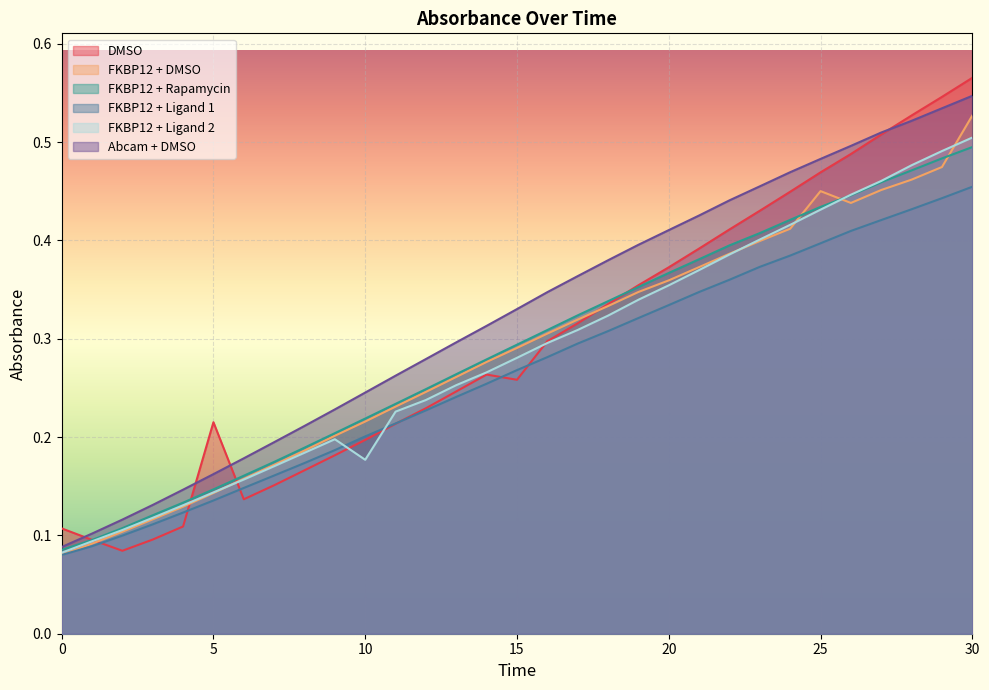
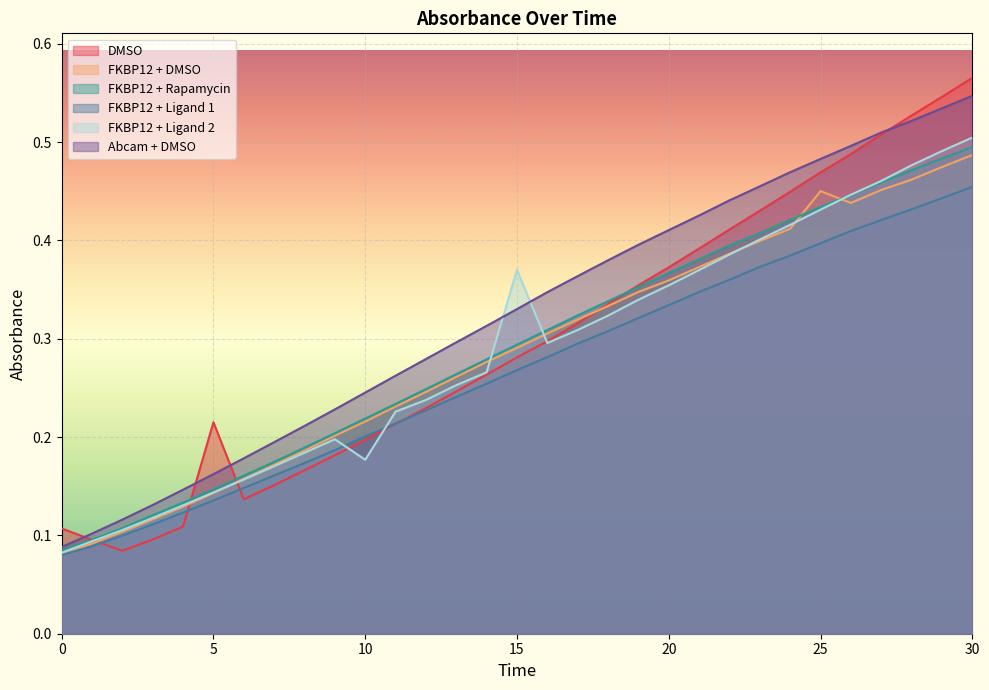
DMSO, 15: 0.26 -> 0.28
FKBP12 + Ligand 2, 15: 0.28 -> 0.37
FKBP12 + DMSO, 30: 0.53 -> 0.49
